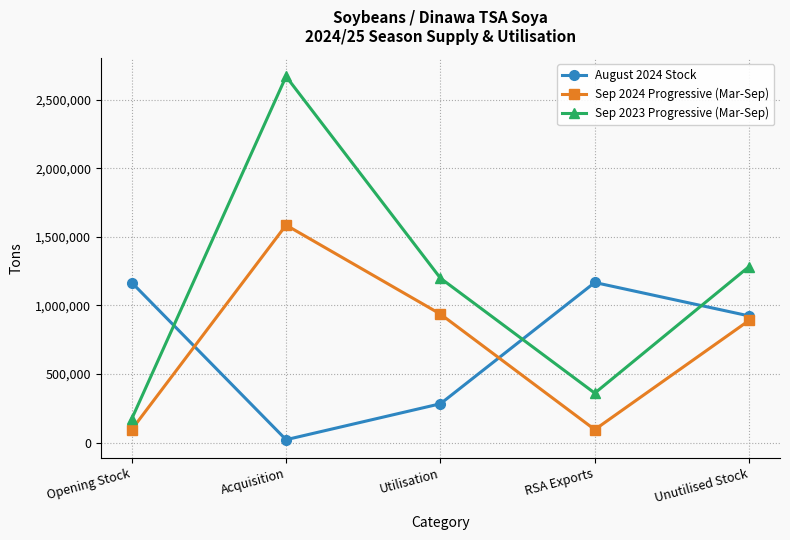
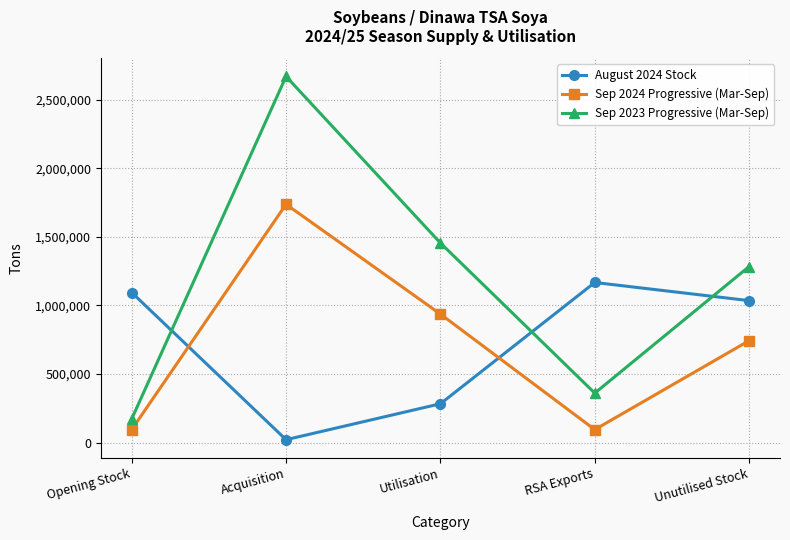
August 2024 Stock, Opening Stock: 1,170,000 -> 1,090,000
Sep 2024 Progressive (Mar-Sep), Acquisition: 1,590,000 -> 1,740,000
Sep 2023 Progressive (Mar-Sep), Utilisation: 1,200,000 -> 1,460,000
August 2024 Stock, Unutilised Stock: 920,000 -> 1,030,000
Sep 2024 Progressive (Mar-Sep), Unutilised Stock: 890,000 -> 740,000
